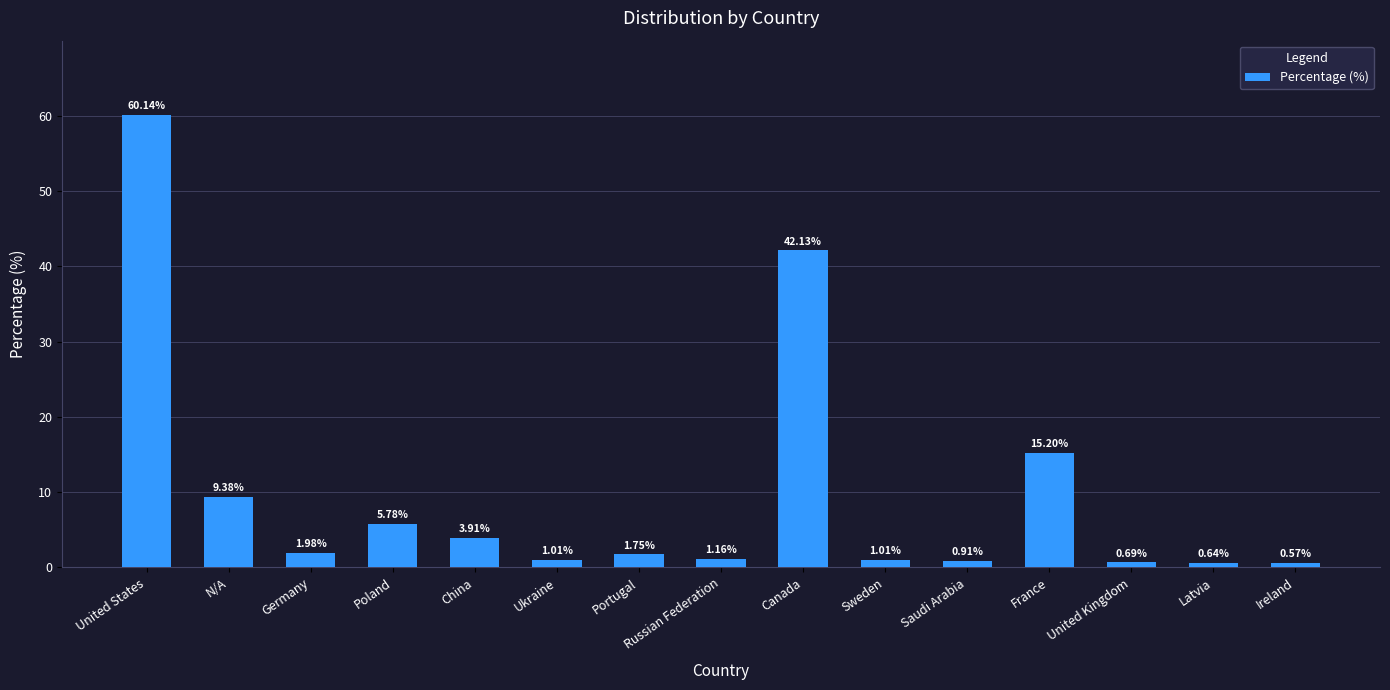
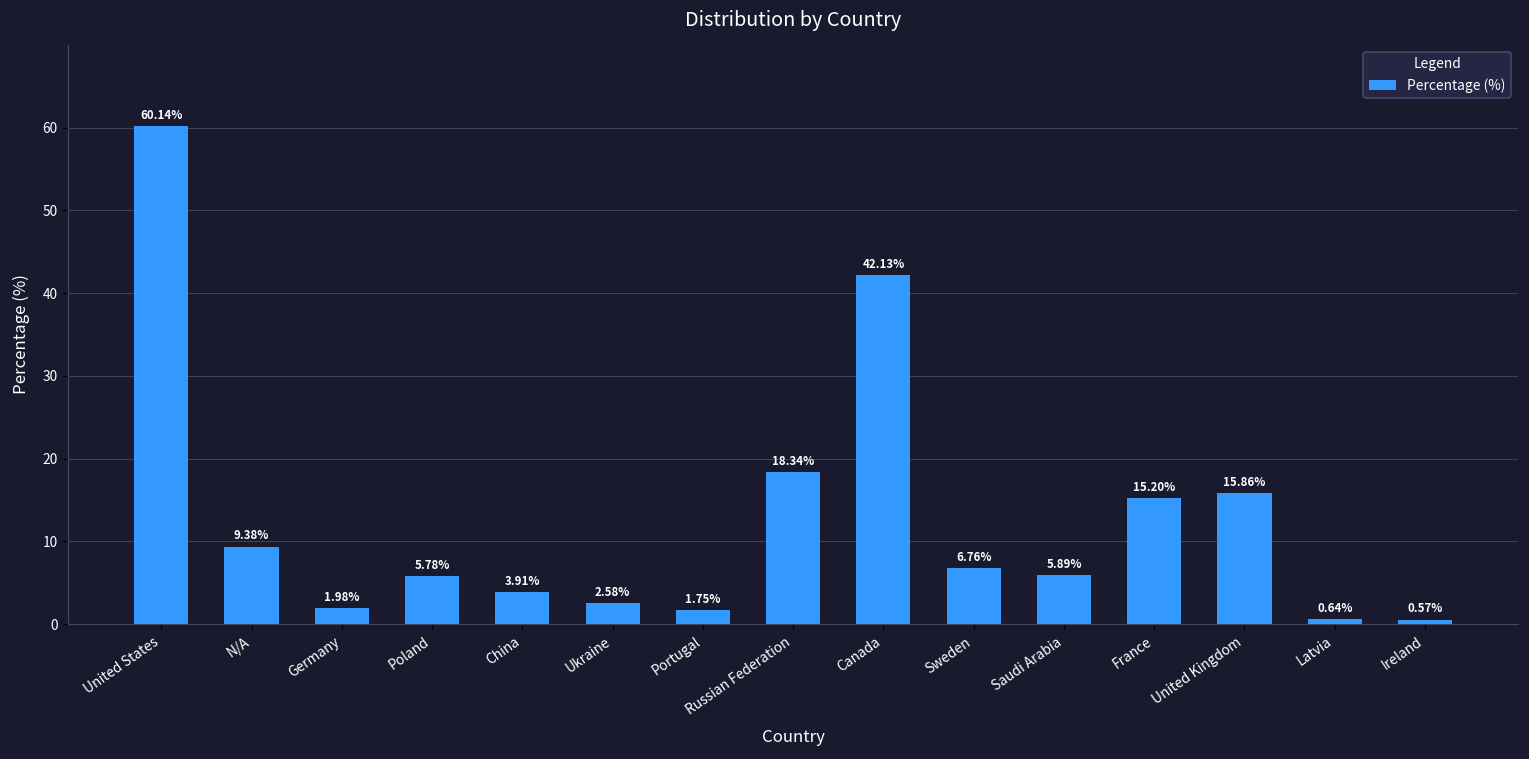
Ukraine: 1.01% -> 2.58%
Russian Federation: 1.16% -> 18.34%
Sweden: 1.01% -> 6.76%
Saudi Arabia: 0.91% -> 5.89%
United Kingdom: 0.69% -> 15.86%
